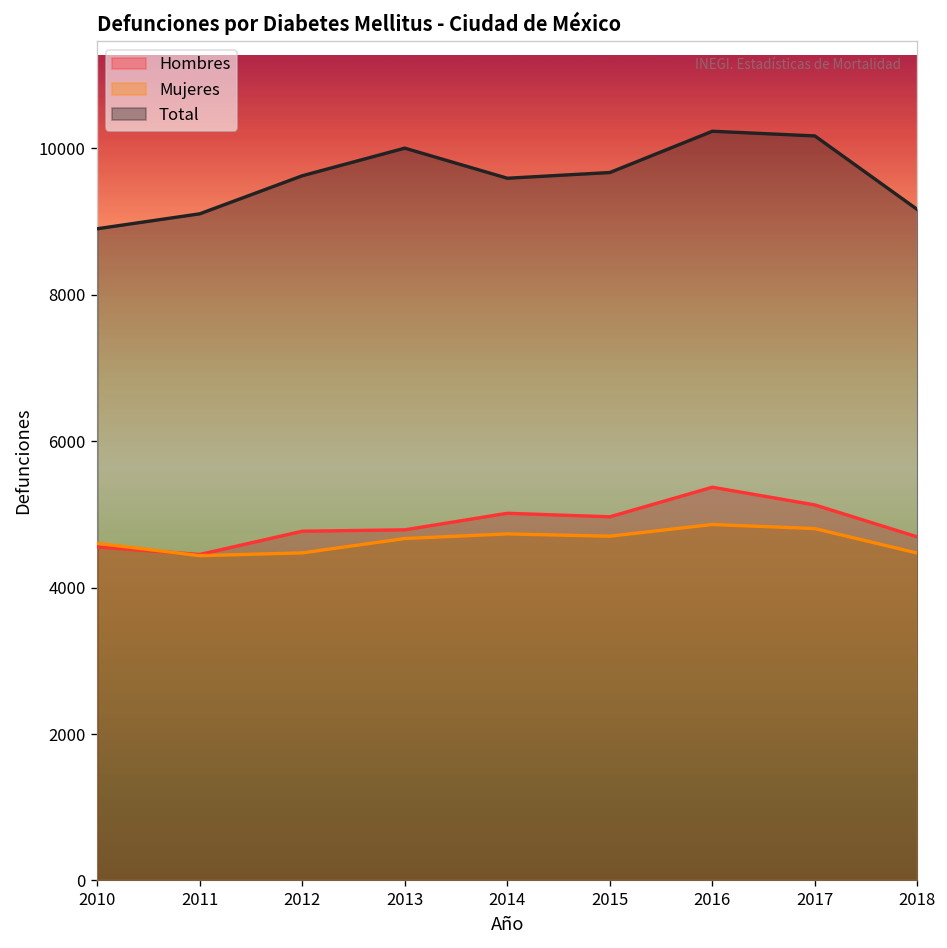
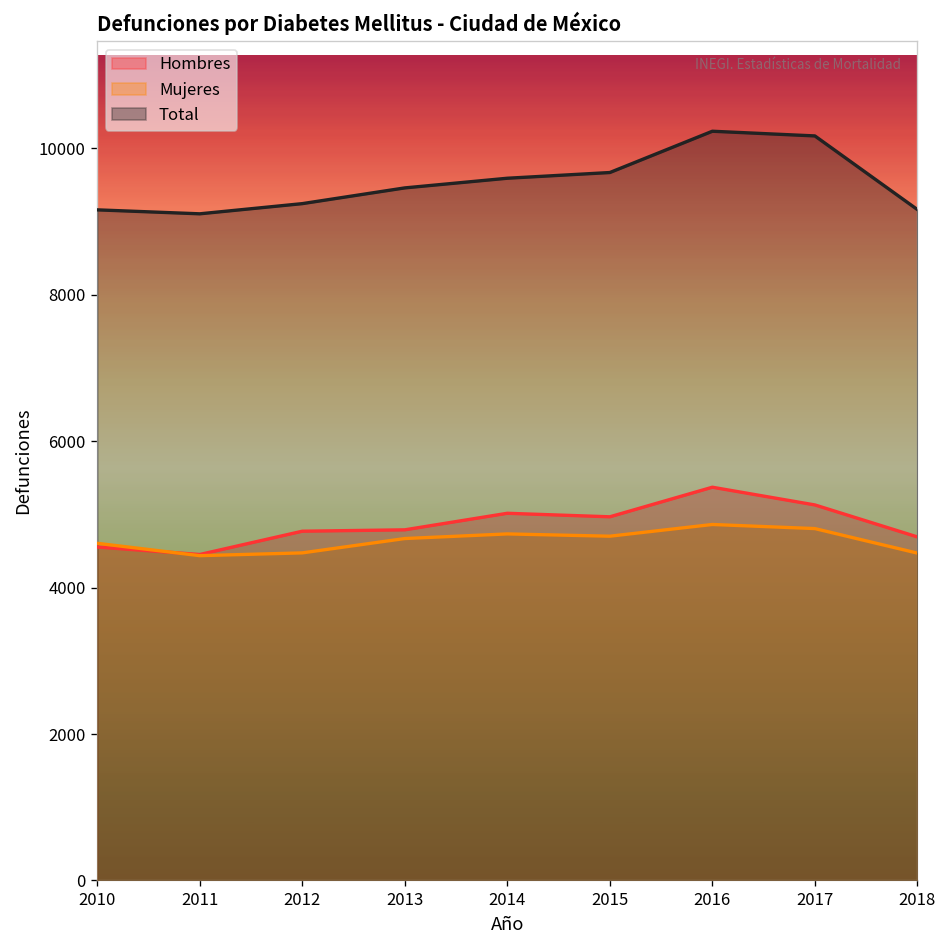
Total, 2010: 8900 -> 9200
Total, 2012: 9600 -> 9200
Total, 2013: 10000 -> 9500
